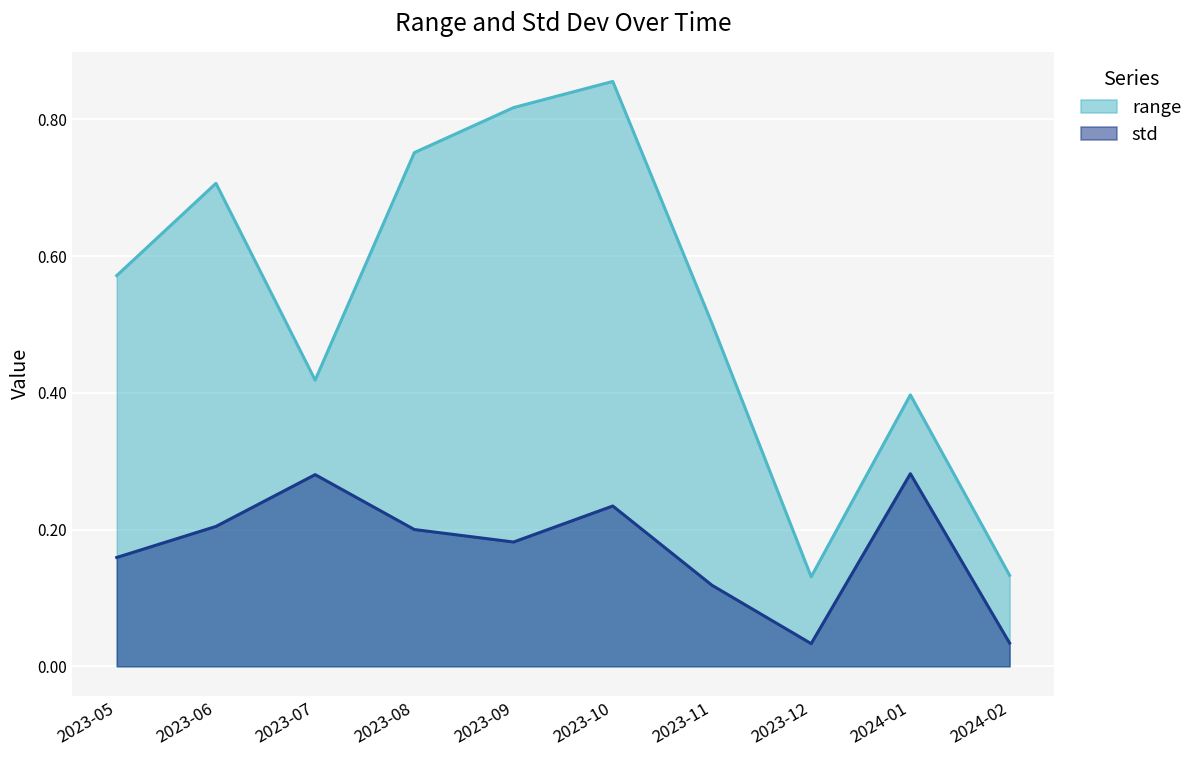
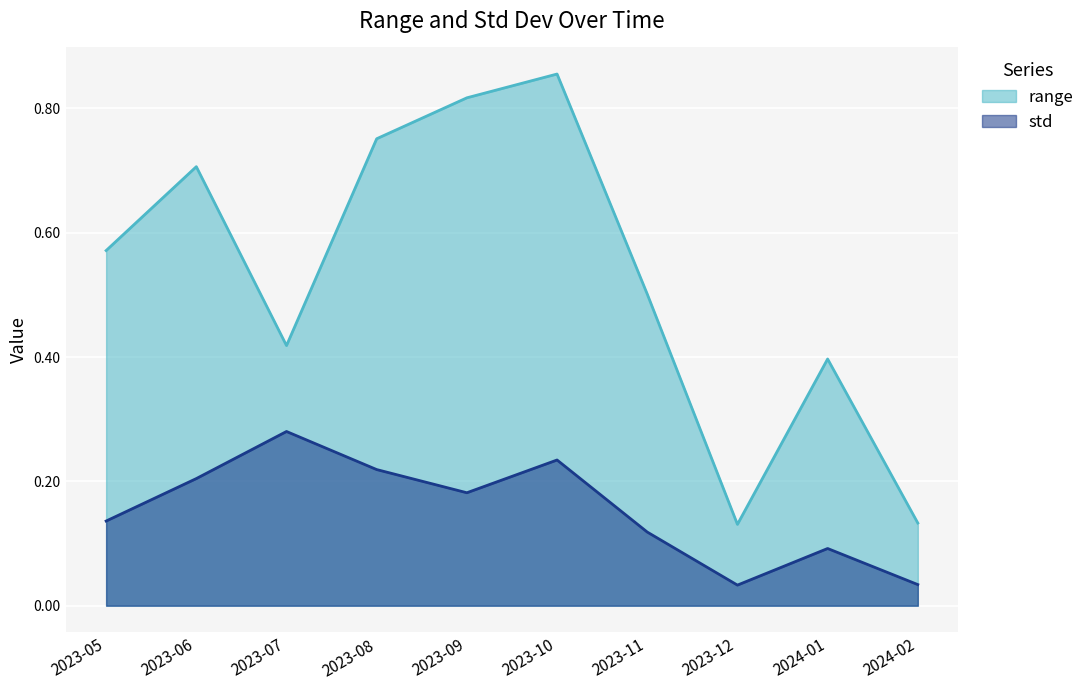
std, 2023-05: 0.16 -> 0.14
std, 2023-08: 0.20 -> 0.22
std, 2024-01: 0.28 -> 0.09
